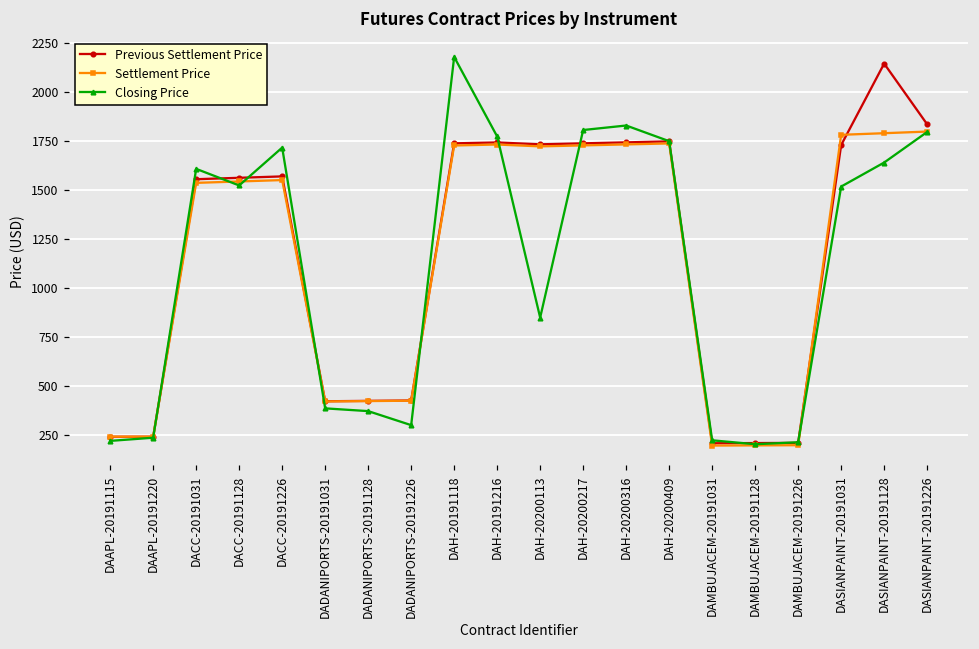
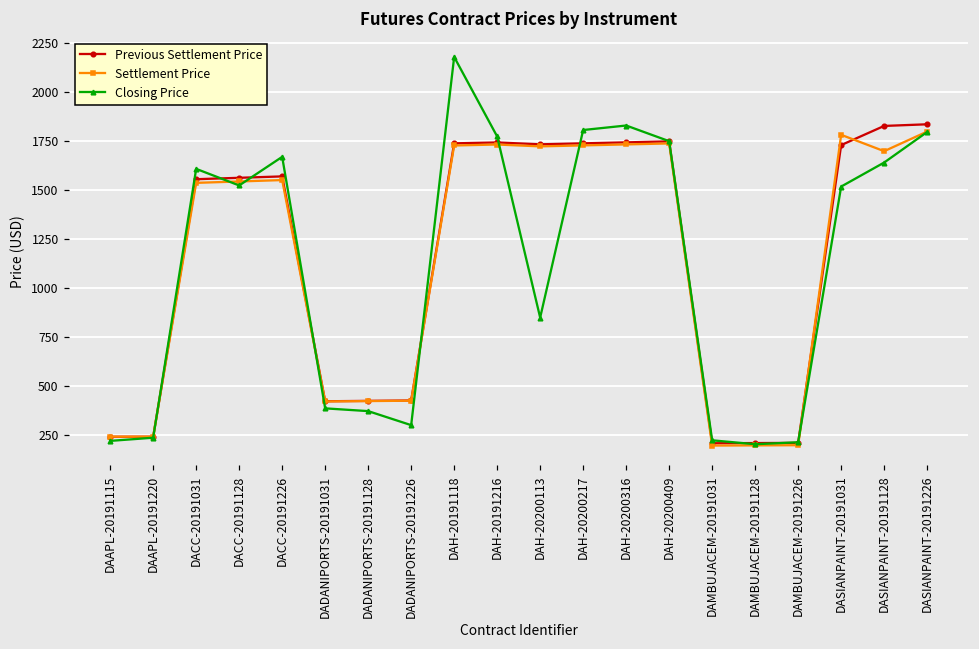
Closing Price, DACC-20191226: 1720 -> 1670
Previous Settlement Price, DASIANPAINT-20191128: 2150 -> 1830
Settlement Price, DASIANPAINT-20191128: 1790 -> 1700
